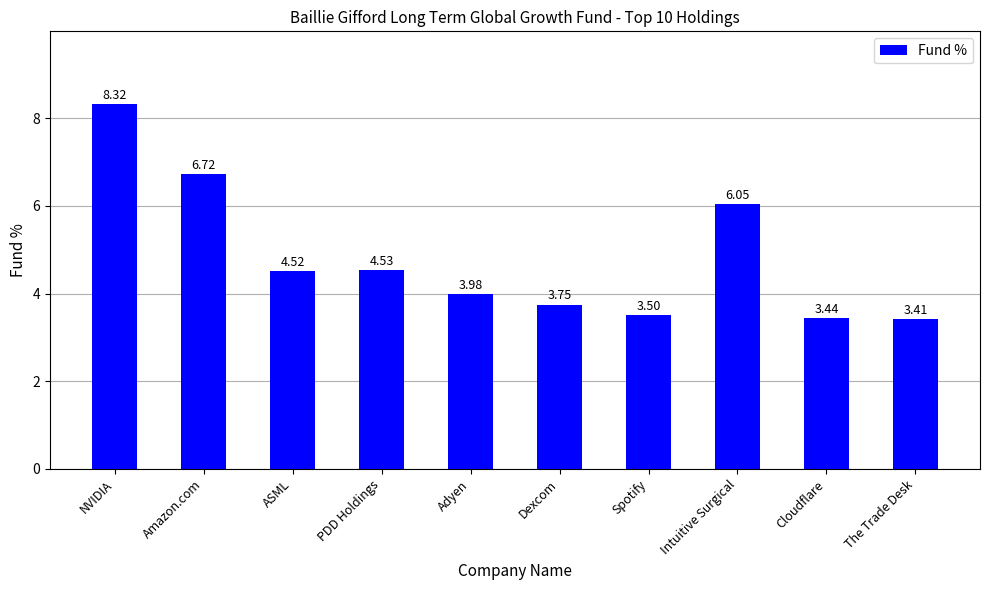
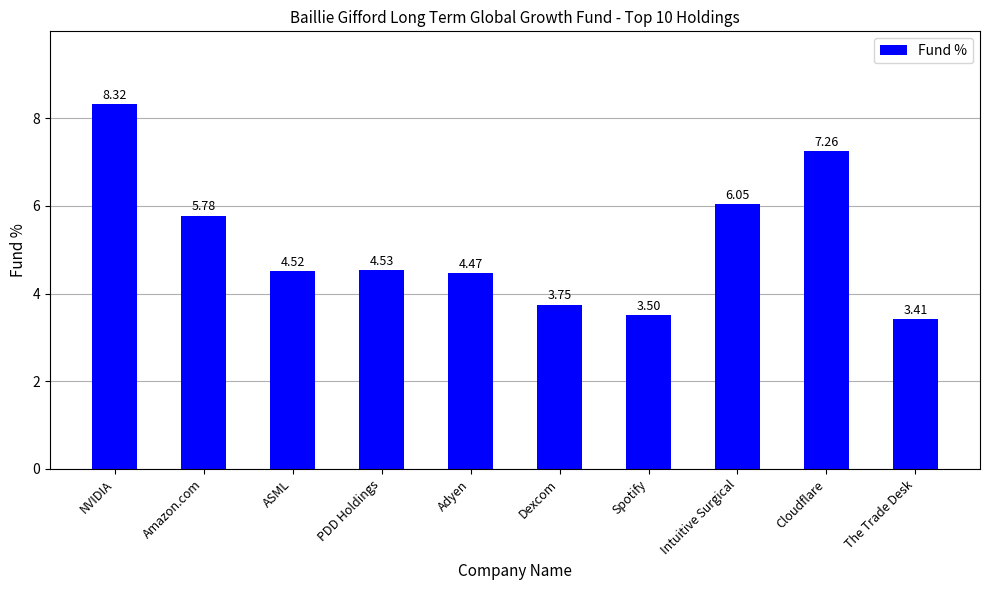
Amazon.com: 6.72 -> 5.78
Adyen: 3.98 -> 4.47
Cloudflare: 3.44 -> 7.26
